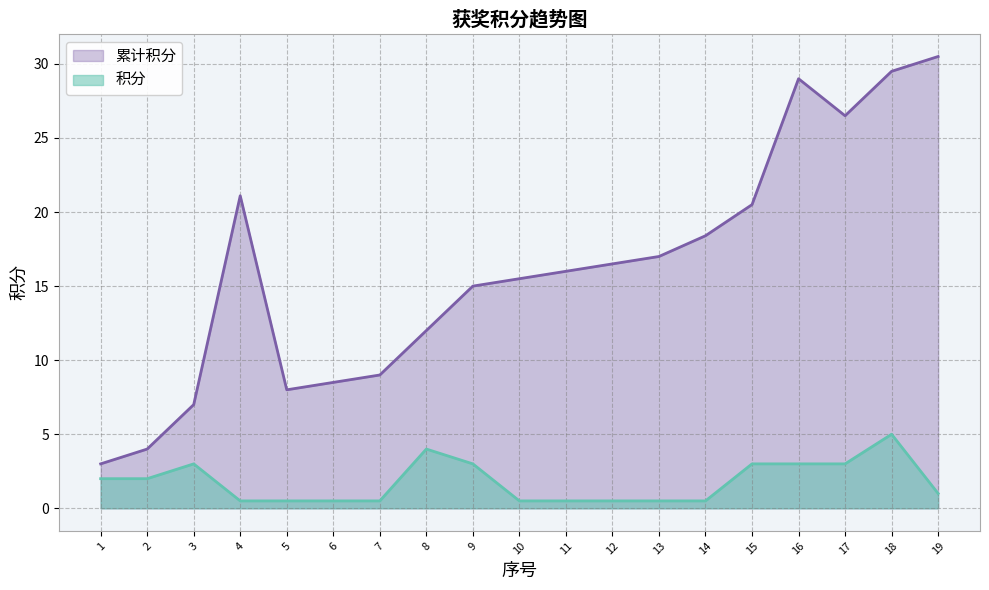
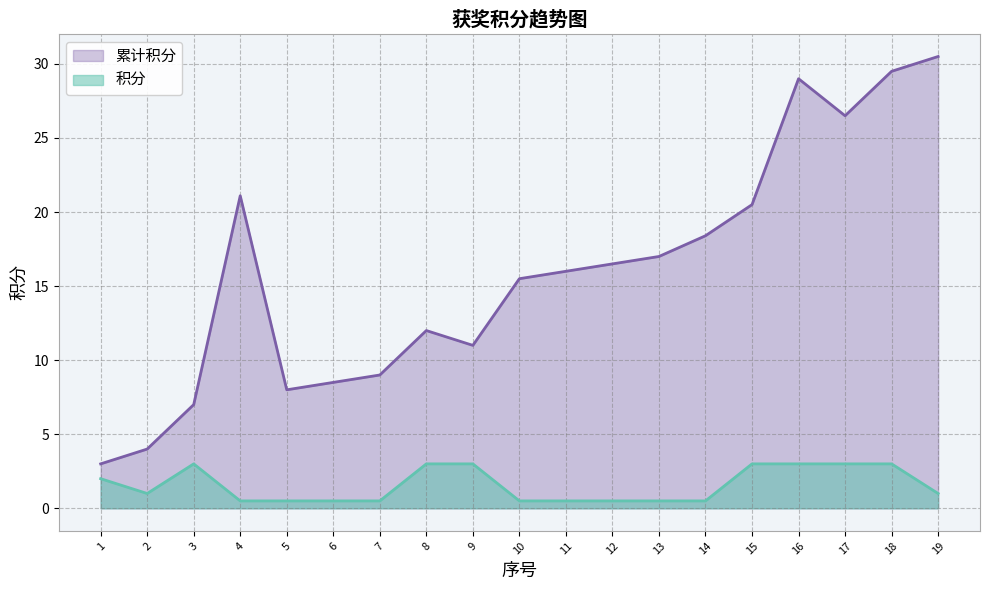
积分, 2: 2 -> 1
积分, 8: 4 -> 3
累计积分, 9: 15 -> 11
积分, 18: 5 -> 3
